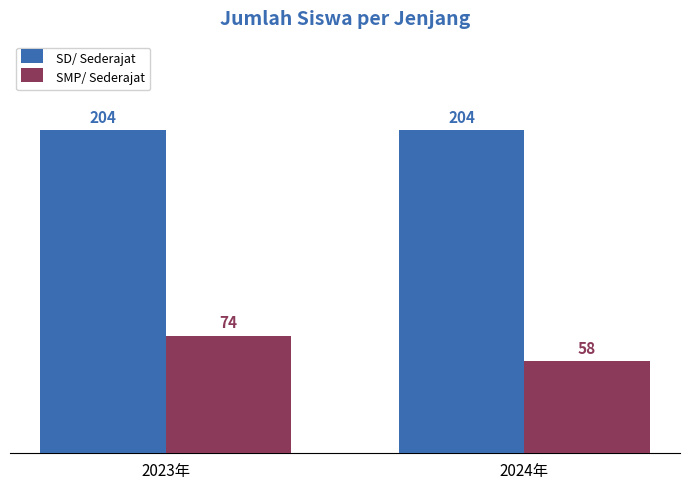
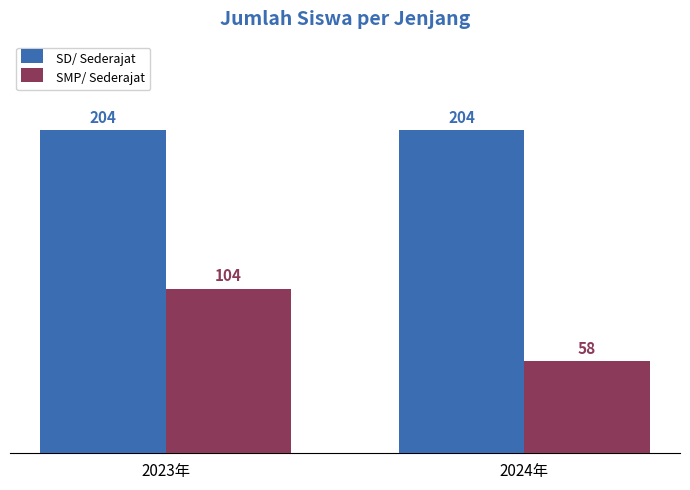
SMP/ Sederajat, 2023年: 74 -> 104
